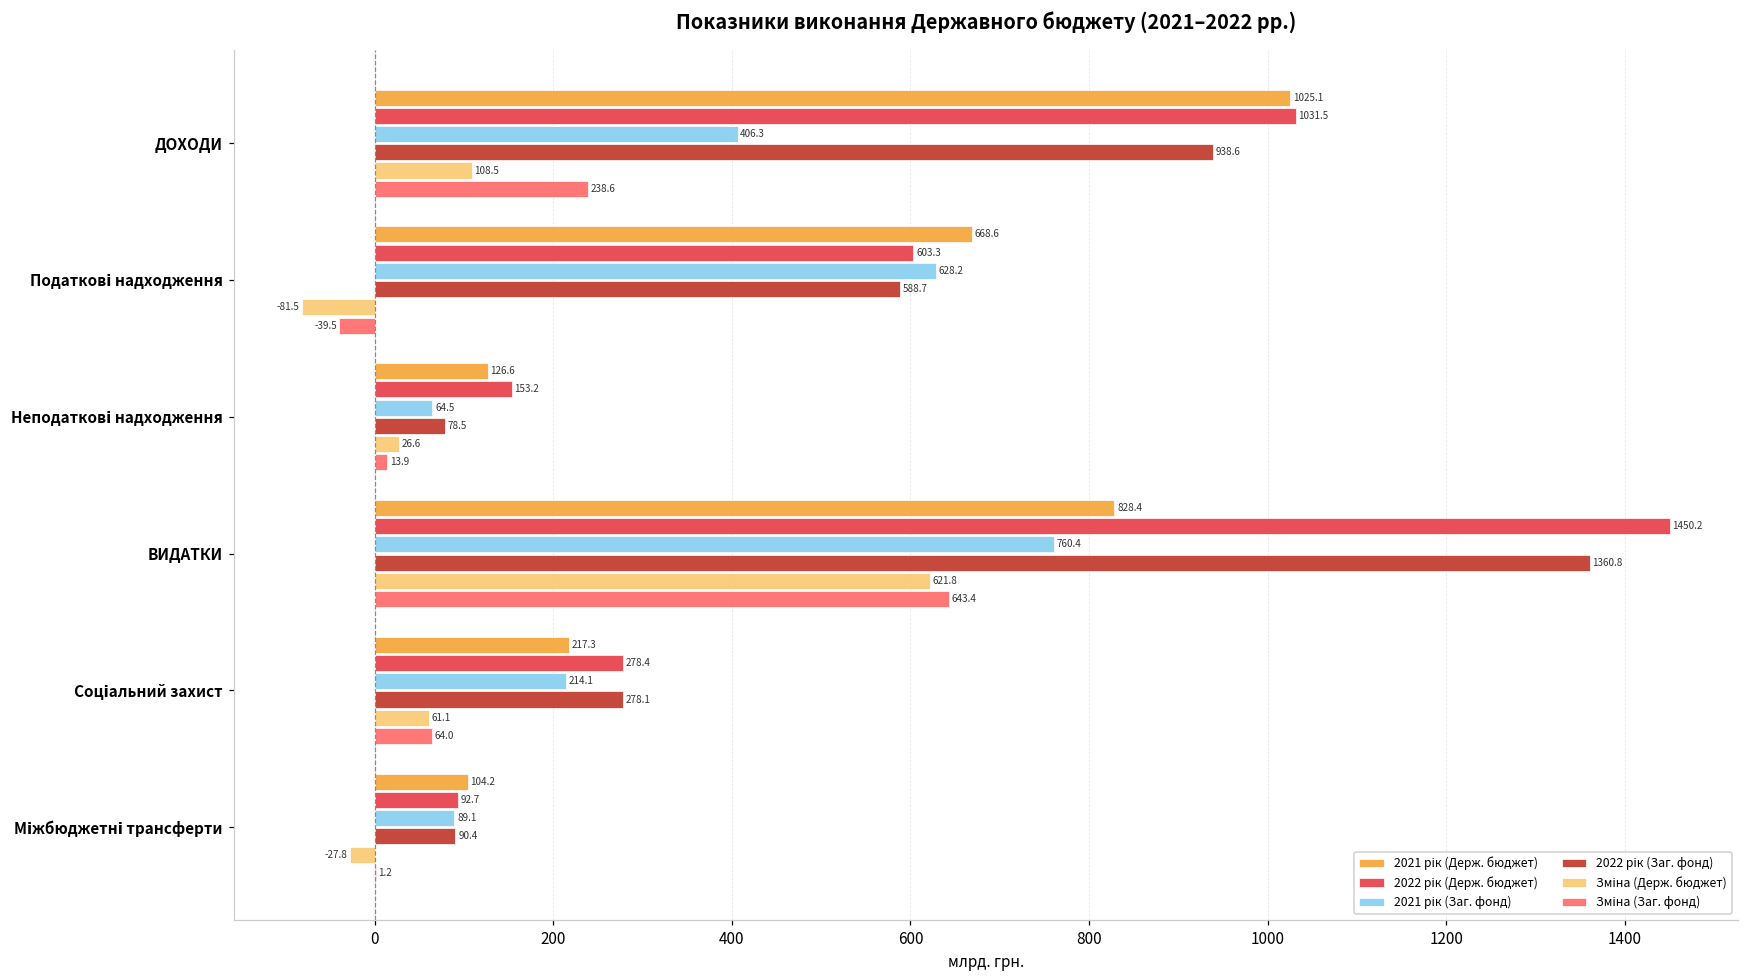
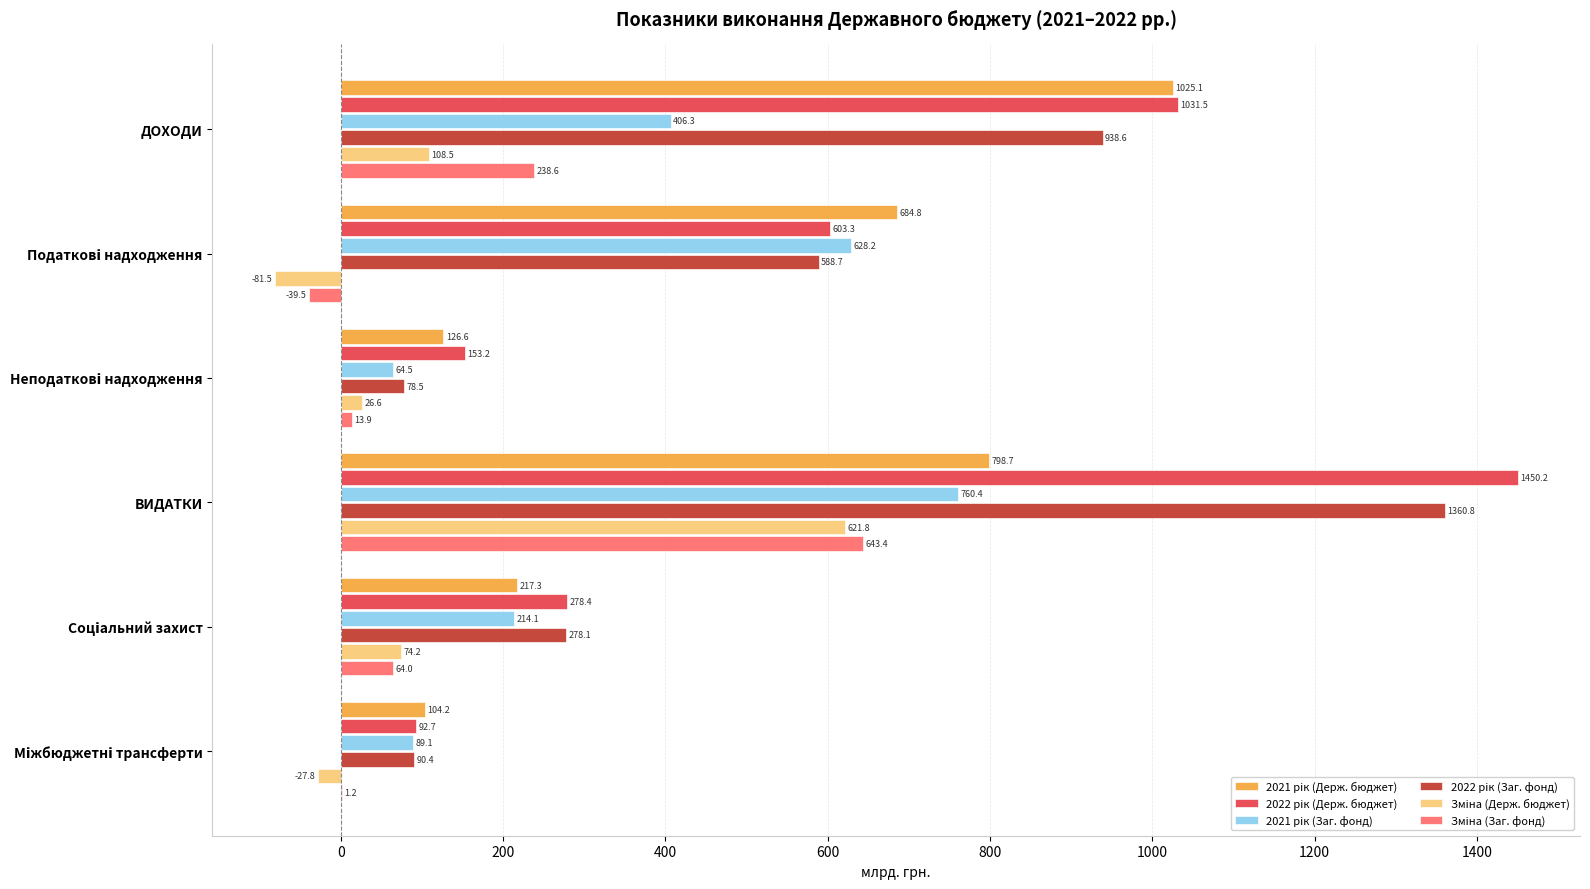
2021 рік (Держ. бюджет), Податкові надходження: 668.6 -> 684.8
2021 рік (Держ. бюджет), ВИДАТКИ: 828.4 -> 798.7
Зміна (Держ. бюджет), Соціальний захист: 61.1 -> 74.2
